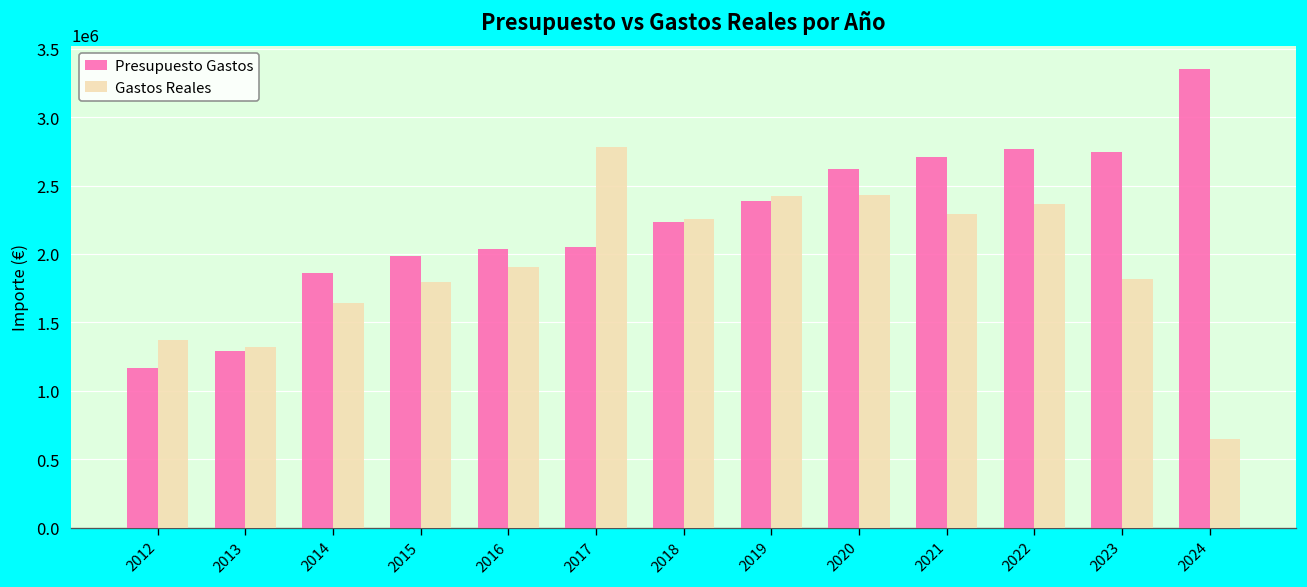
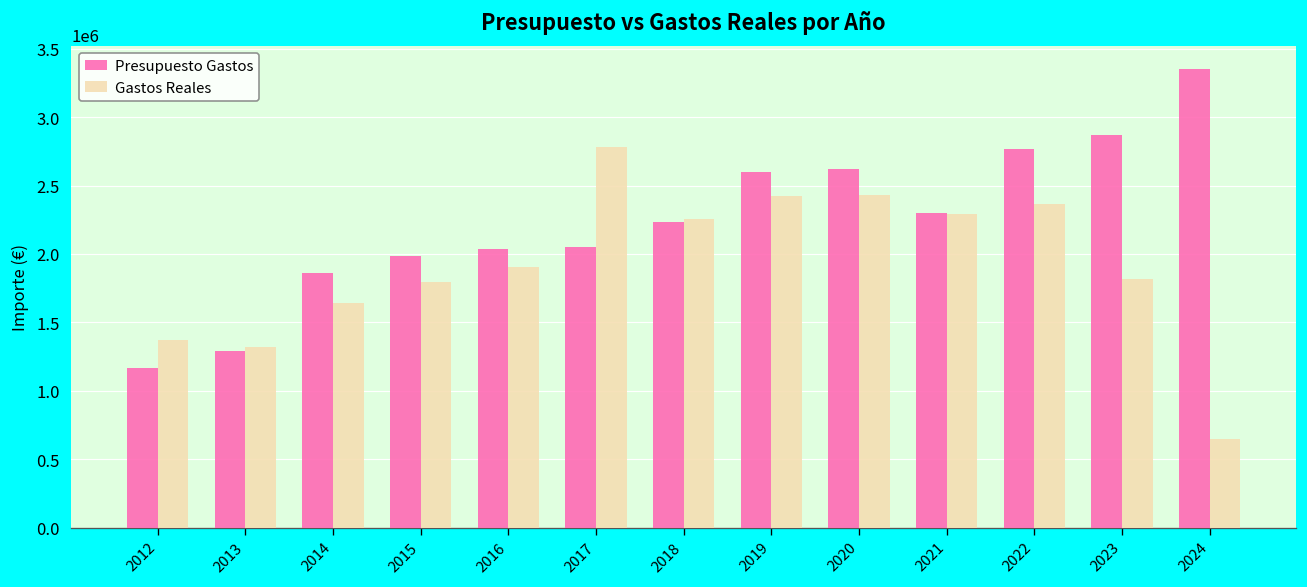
Presupuesto Gastos, 2019: 2390000 -> 2600000
Presupuesto Gastos, 2021: 2710000 -> 2300000
Presupuesto Gastos, 2023: 2750000 -> 2870000
